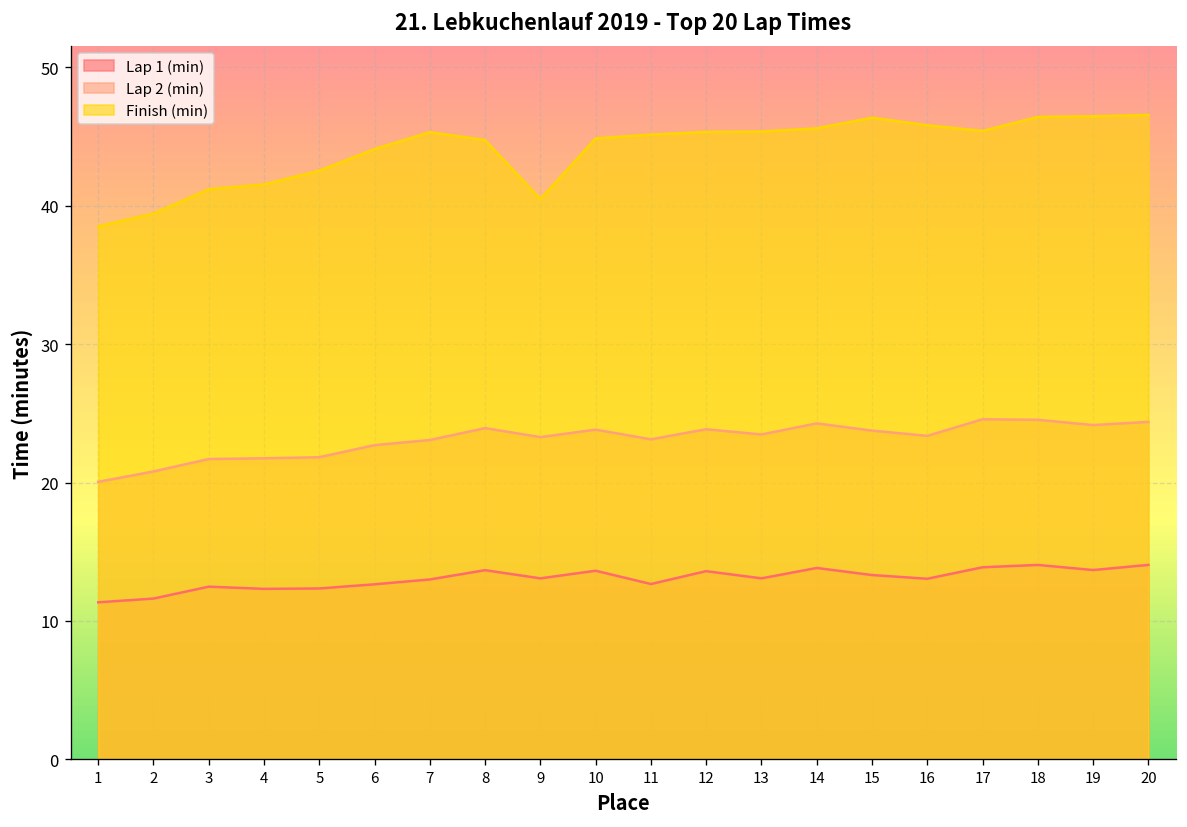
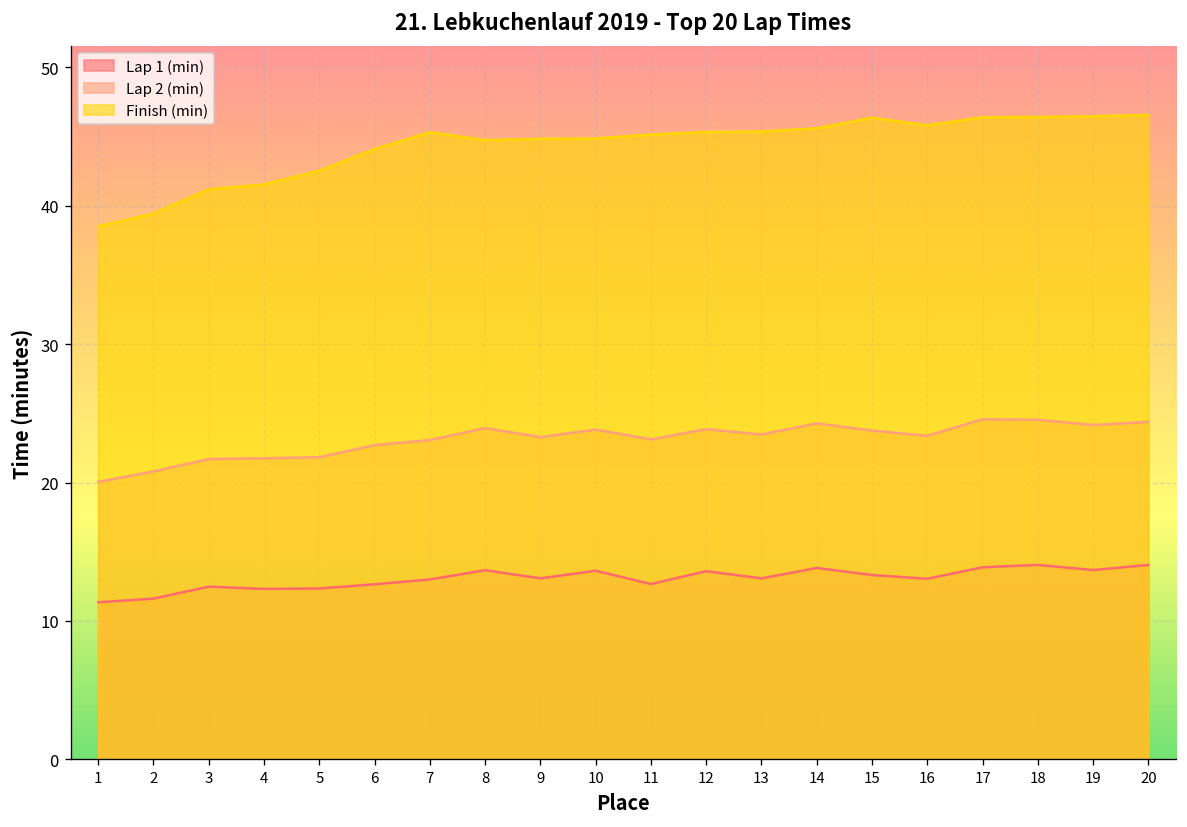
Finish (min), 9: 40.5 -> 44.8
Finish (min), 17: 45.4 -> 46.4
